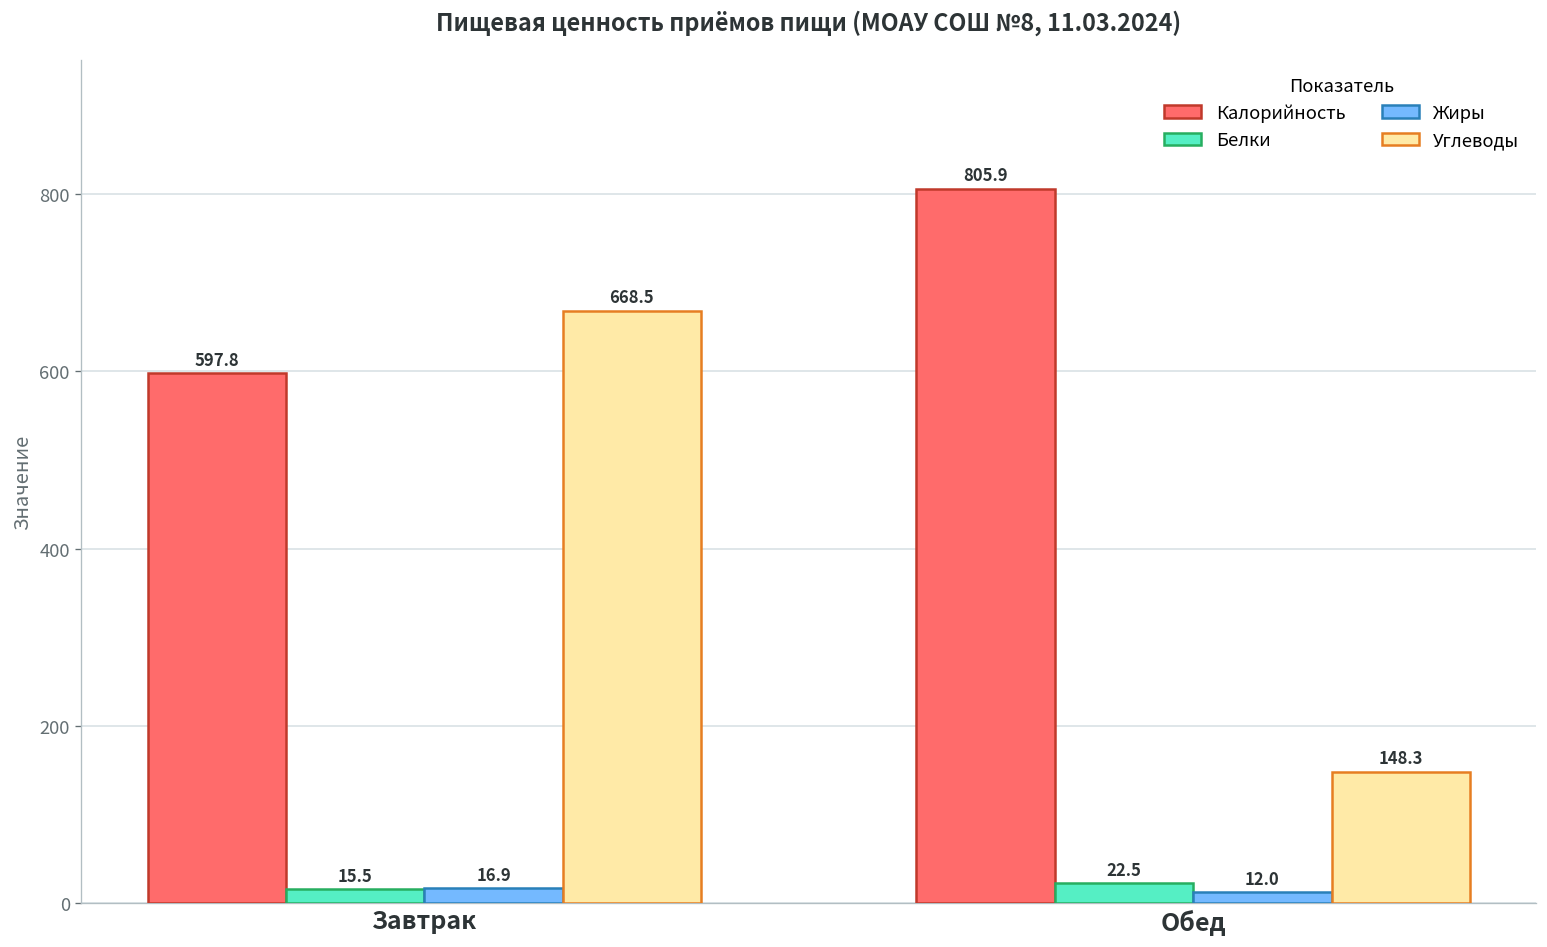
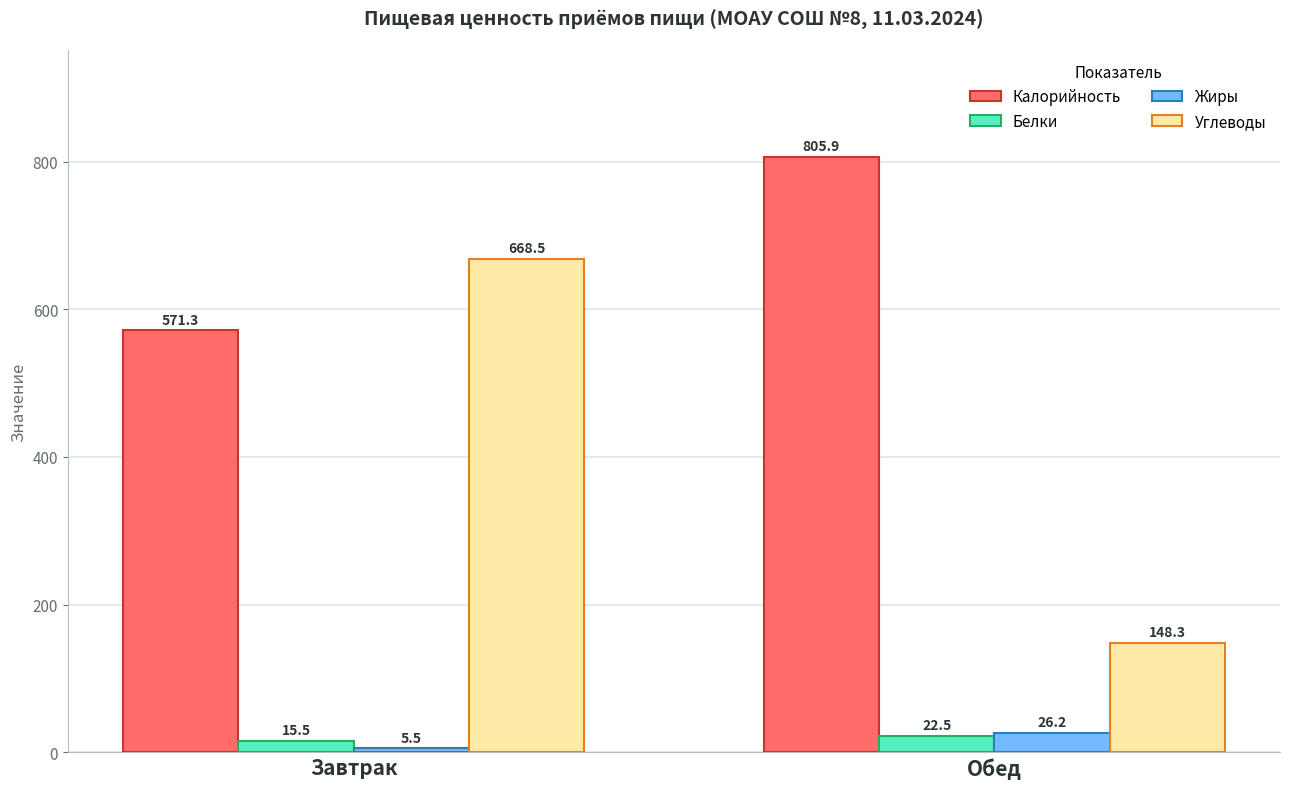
Калорийность, Завтрак: 597.8 -> 571.3
Жиры, Завтрак: 16.9 -> 5.5
Жиры, Обед: 12.0 -> 26.2
